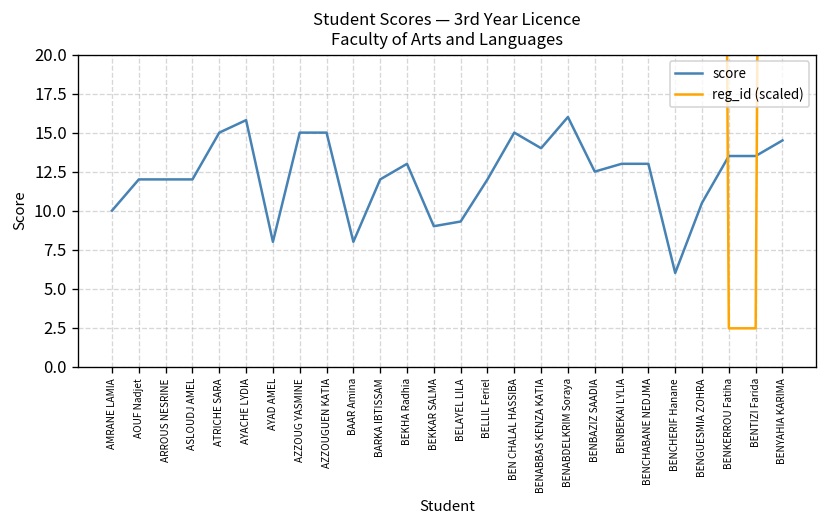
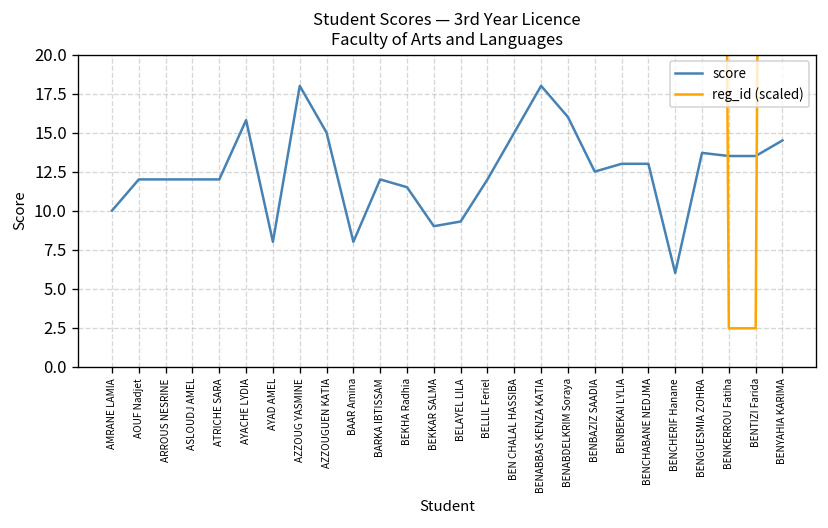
score, ATRICHE SARA: 15 -> 12
score, AZZOUG YASMINE: 15 -> 18
score, BEKHA Radhia: 13.0 -> 11.5
score, BENABBAS KENZA KATIA: 14 -> 18
score, BENGUESMIA ZOHRA: 10.5 -> 13.7
